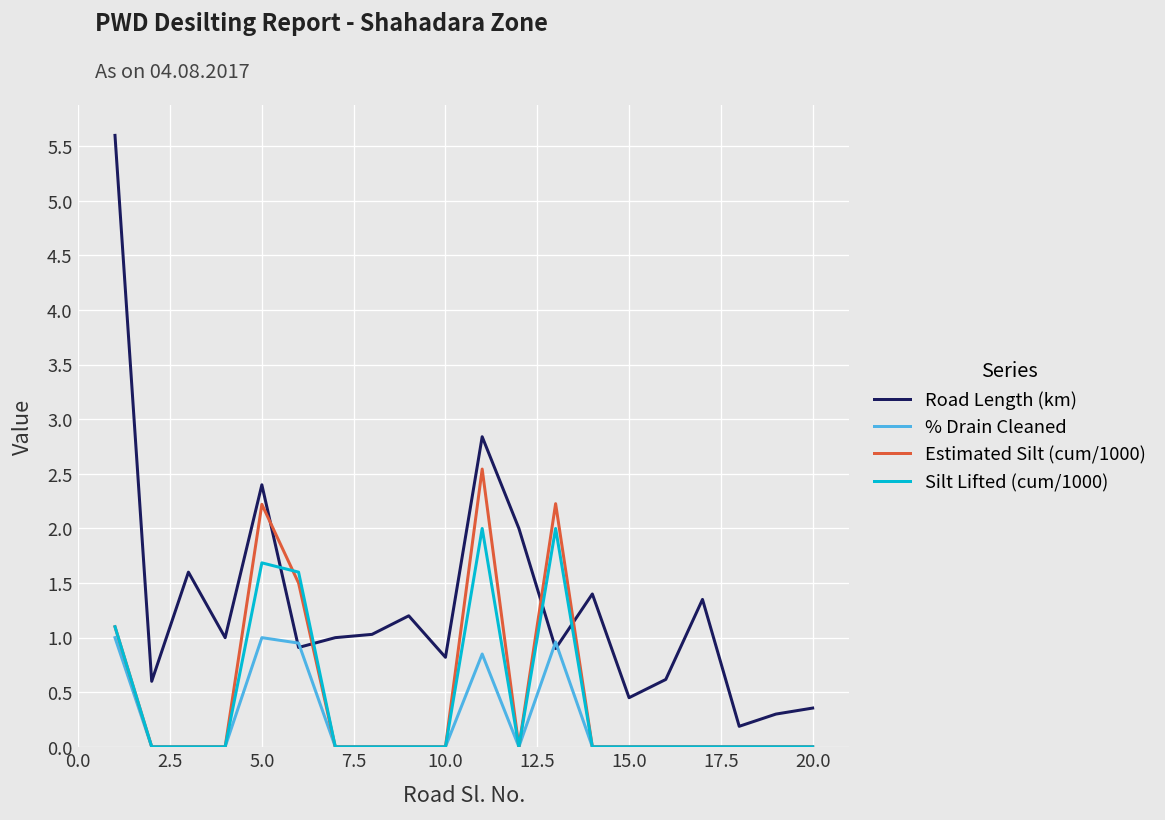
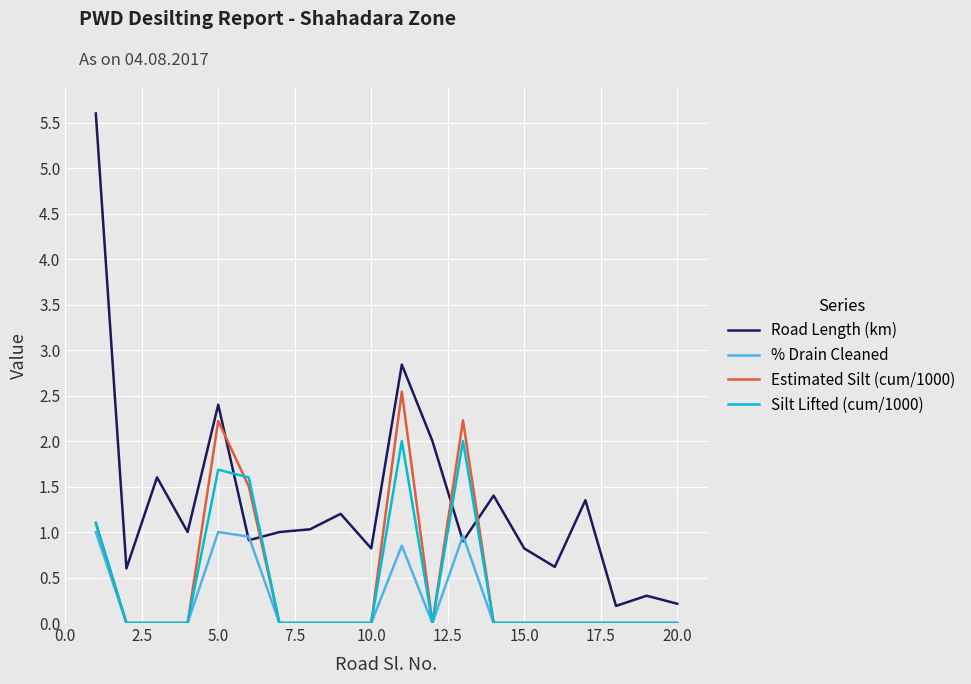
Road Length (km), 15.0: 0.5 -> 0.8
Road Length (km), 20.0: 0.4 -> 0.2
